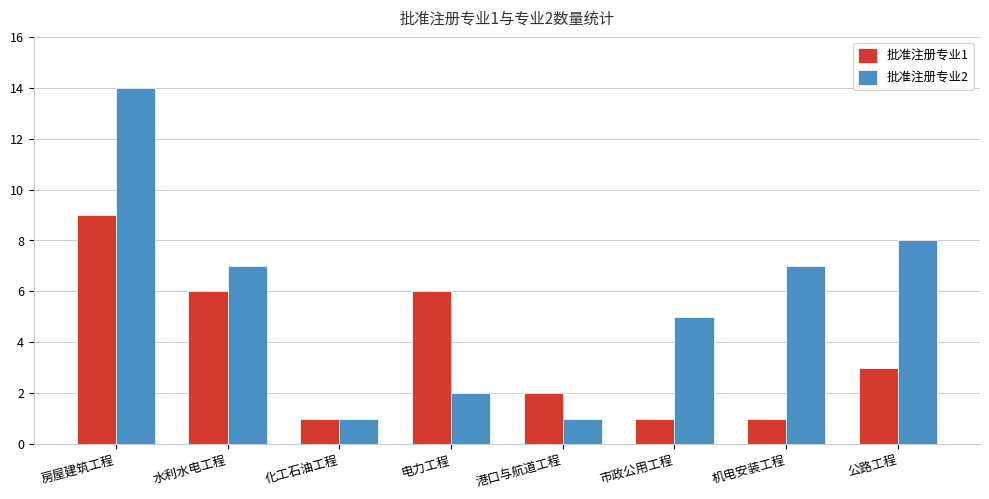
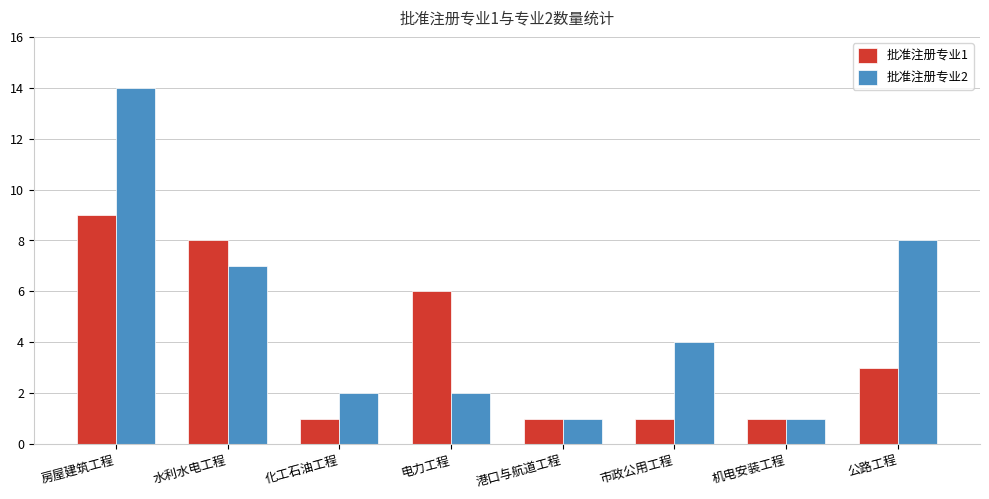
批准注册专业1, 水利水电工程: 6 -> 8
批准注册专业2, 化工石油工程: 1 -> 2
批准注册专业1, 港口与航道工程: 2 -> 1
批准注册专业2, 市政公用工程: 5 -> 4
批准注册专业2, 机电安装工程: 7 -> 1
